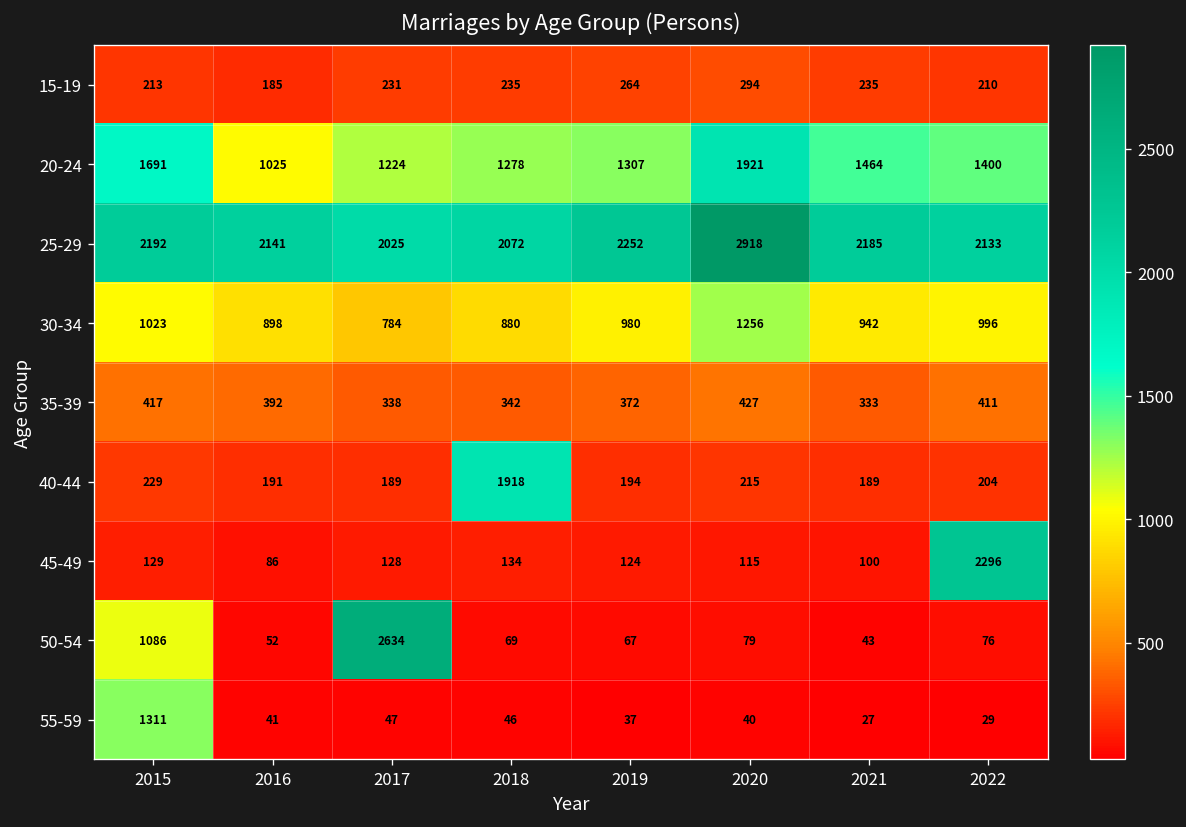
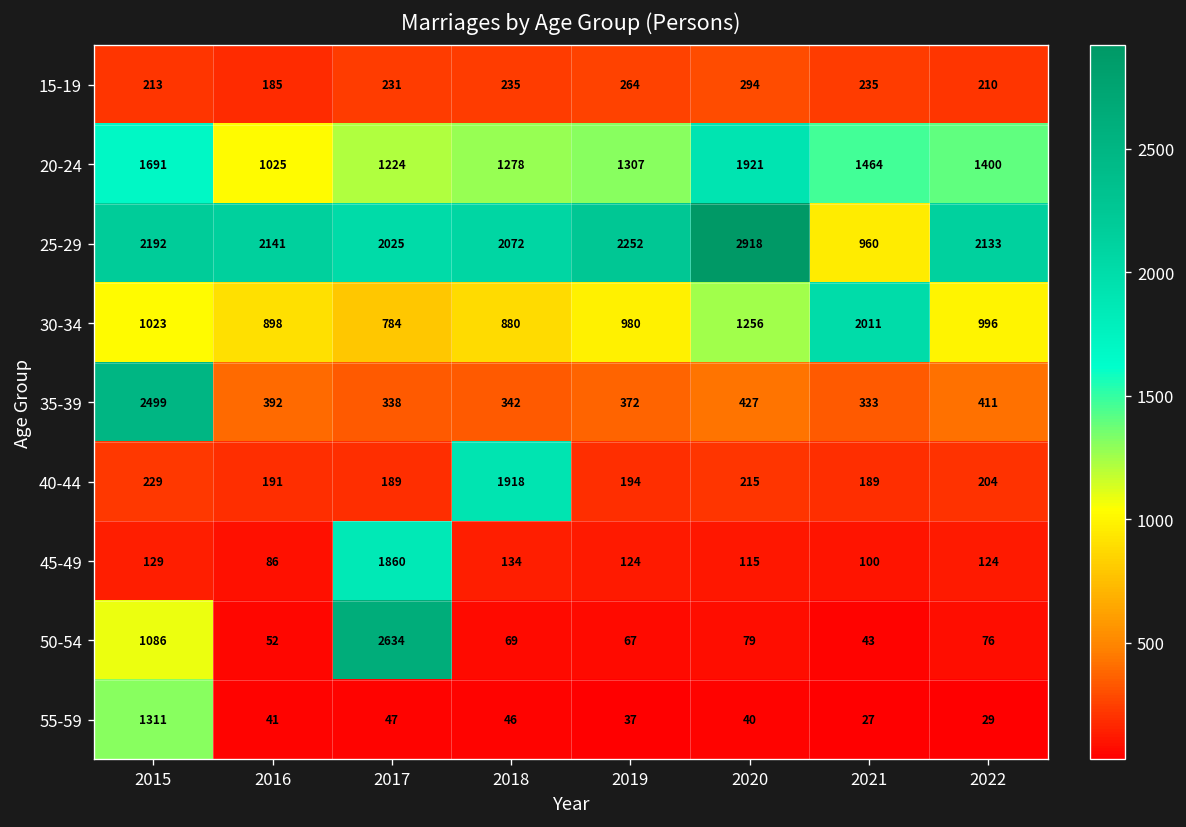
25-29, 2021: 2185 -> 960
30-34, 2021: 942 -> 2011
35-39, 2015: 417 -> 2499
45-49, 2017: 128 -> 1860
45-49, 2022: 2296 -> 124
